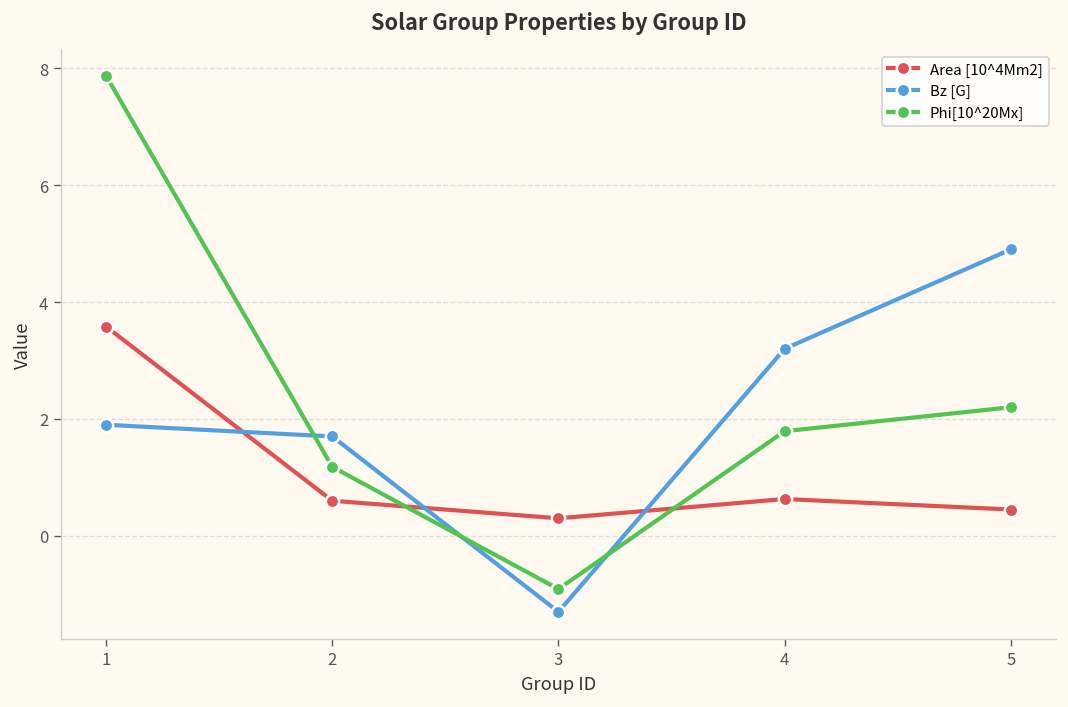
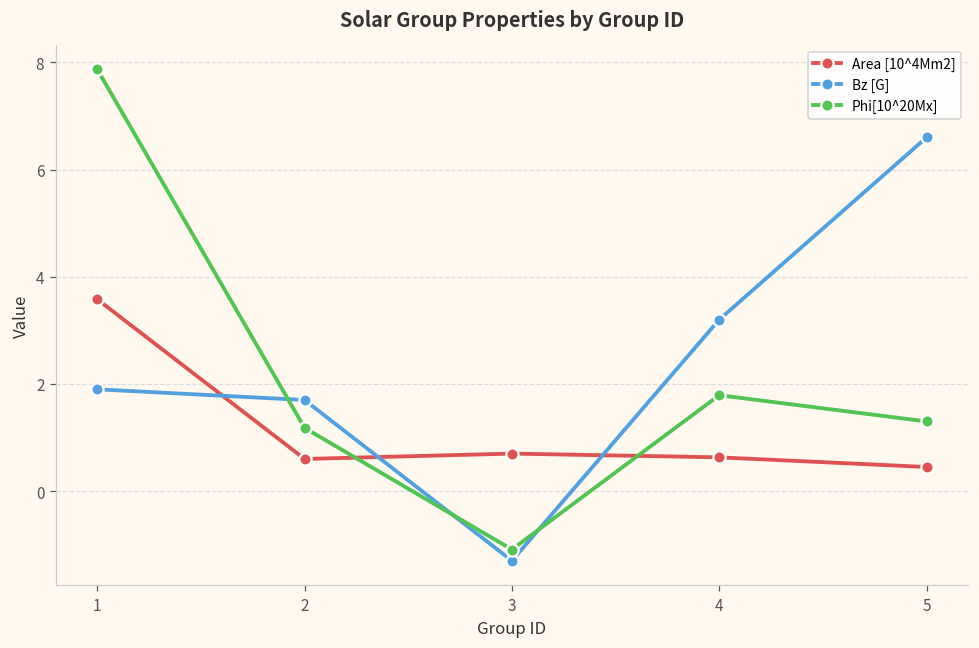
Area [10^4Mm2], 3: 0.3 -> 0.7
Phi[10^20Mx], 3: -0.9 -> -1.1
Bz [G], 5: 4.9 -> 6.6
Phi[10^20Mx], 5: 2.2 -> 1.3
